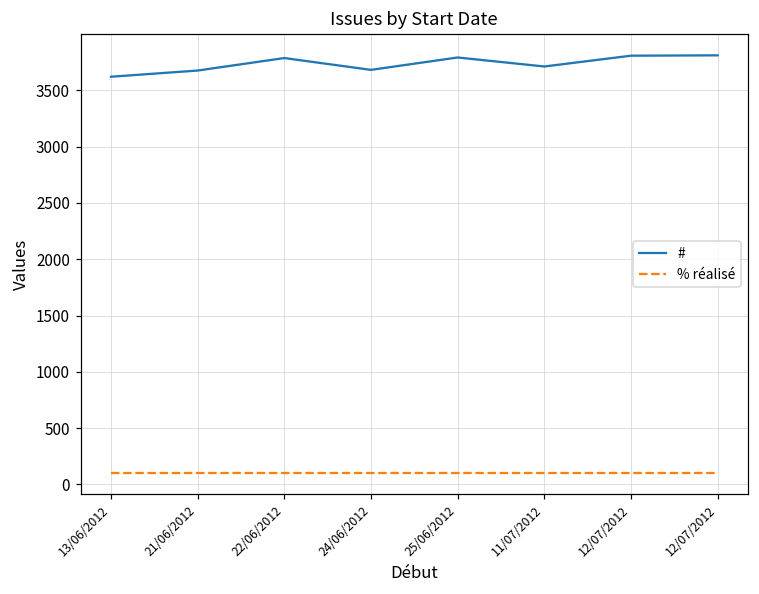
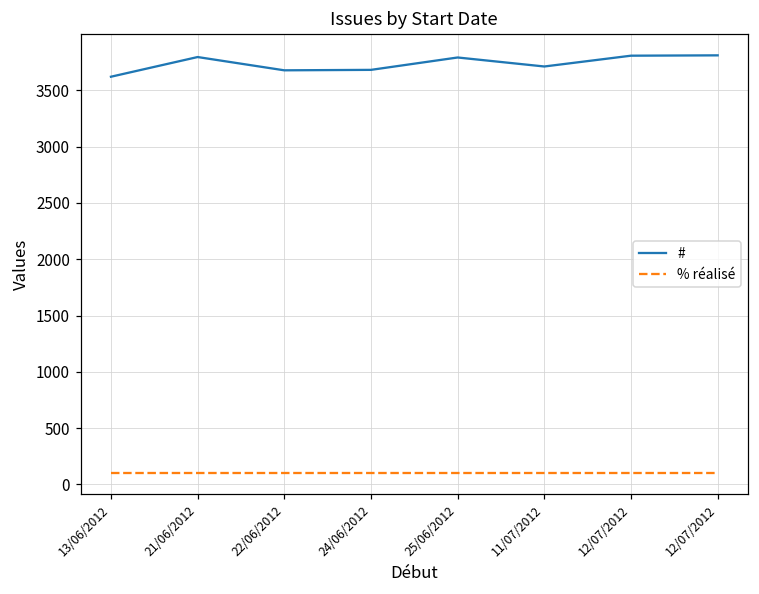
#, 21/06/2012: 3680 -> 3800
#, 22/06/2012: 3790 -> 3680
